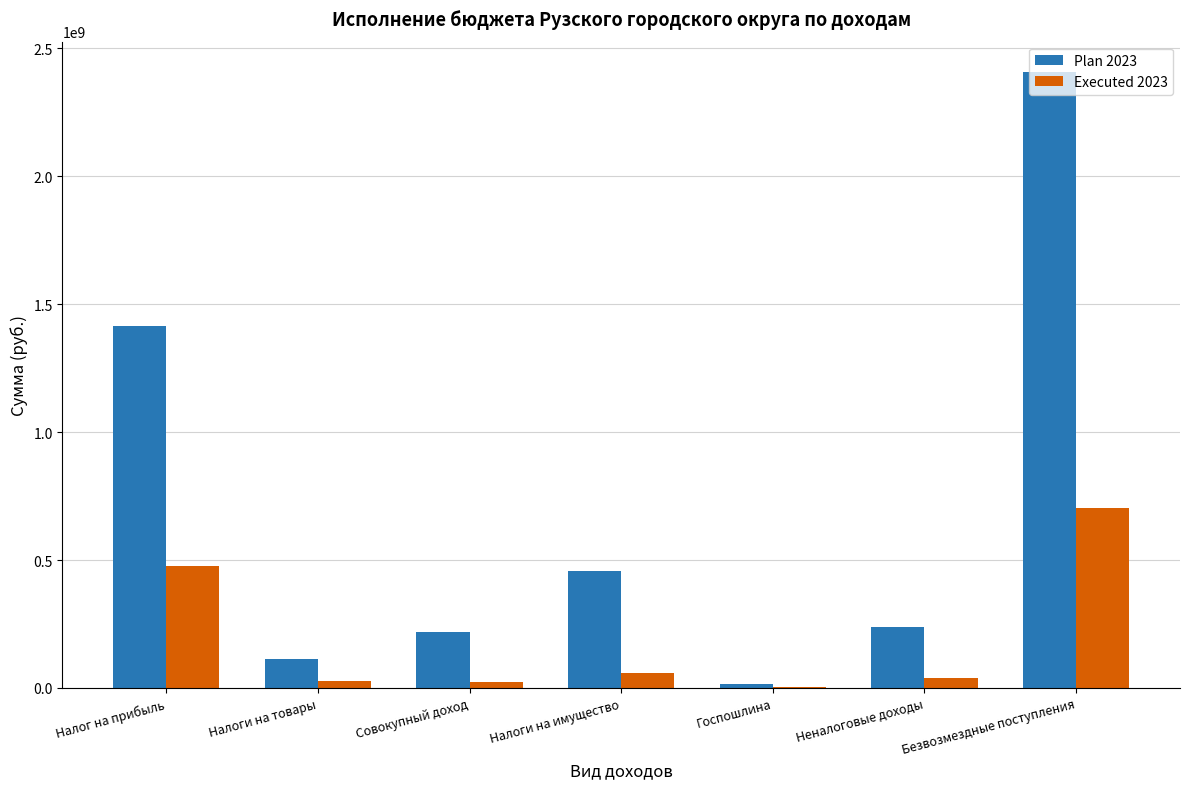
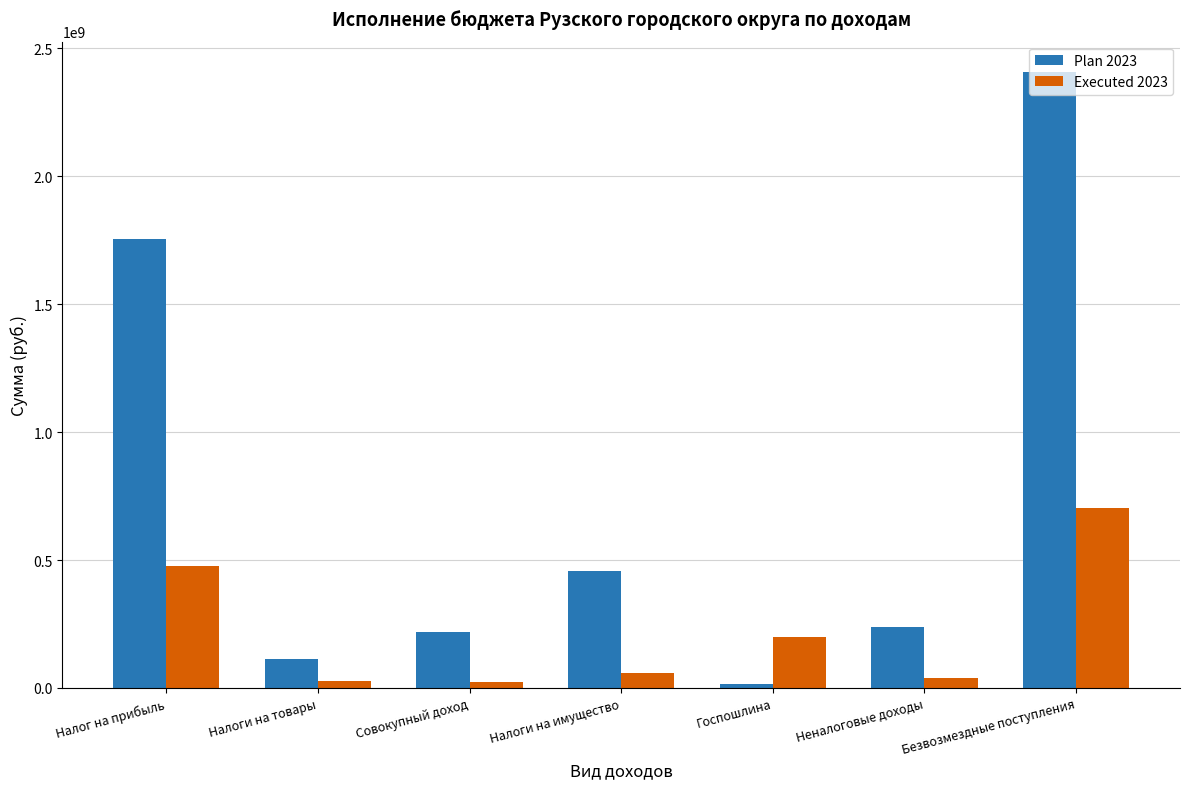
Plan 2023, Налог на прибыль: 1410000000 -> 1750000000
Executed 2023, Госпошлина: 0 -> 200000000
